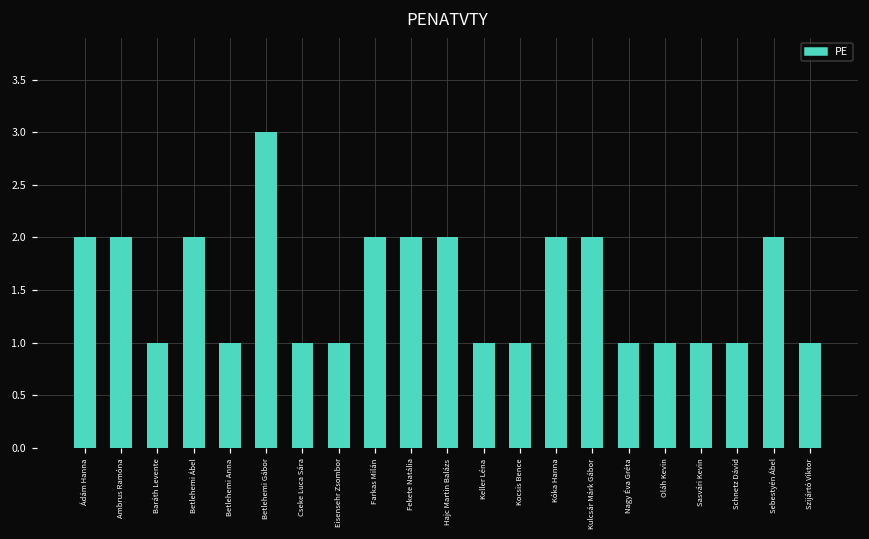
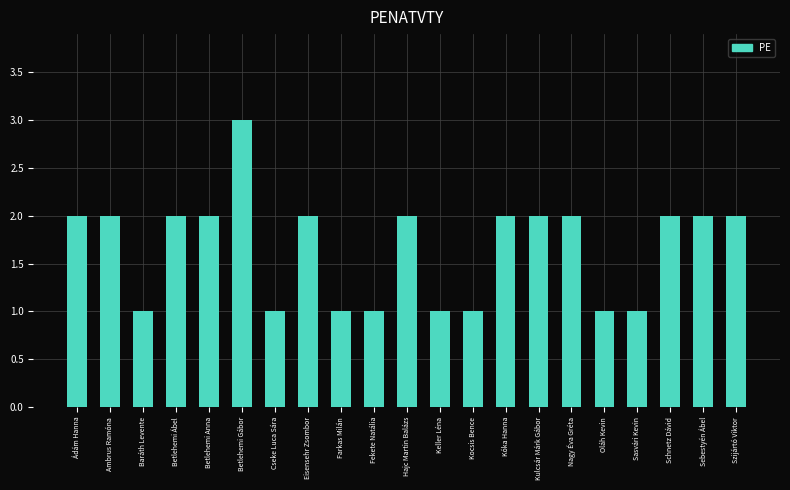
Betlehemi Anna: 1 -> 2
Eisensehr Zsombor: 1 -> 2
Farkas Milán: 2 -> 1
Fekete Natália: 2 -> 1
Nagy Éva Gréta: 1 -> 2
Schnetz Dávid: 1 -> 2
Szijártó Viktor: 1 -> 2
